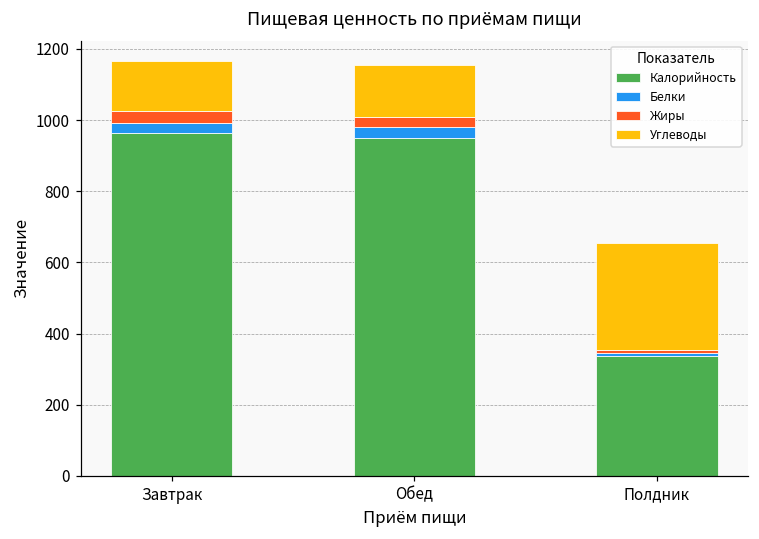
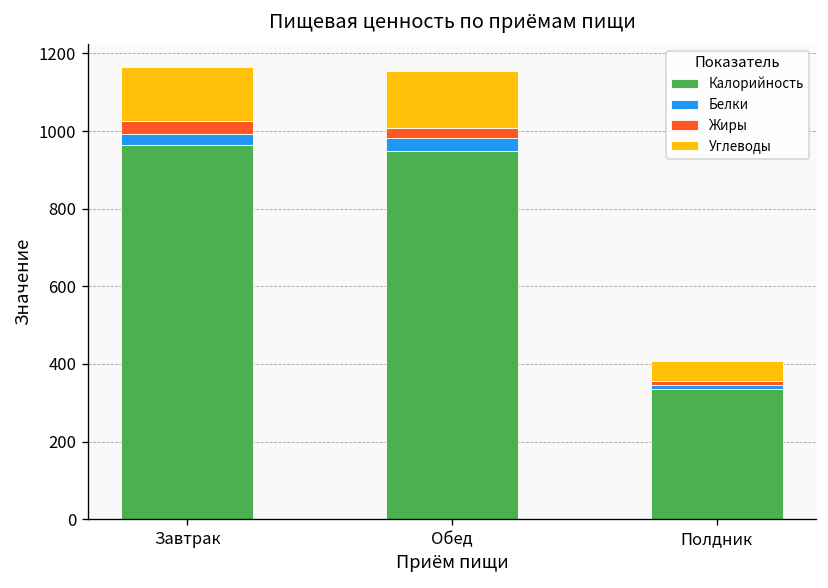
Углеводы, Полдник: 300 -> 50
